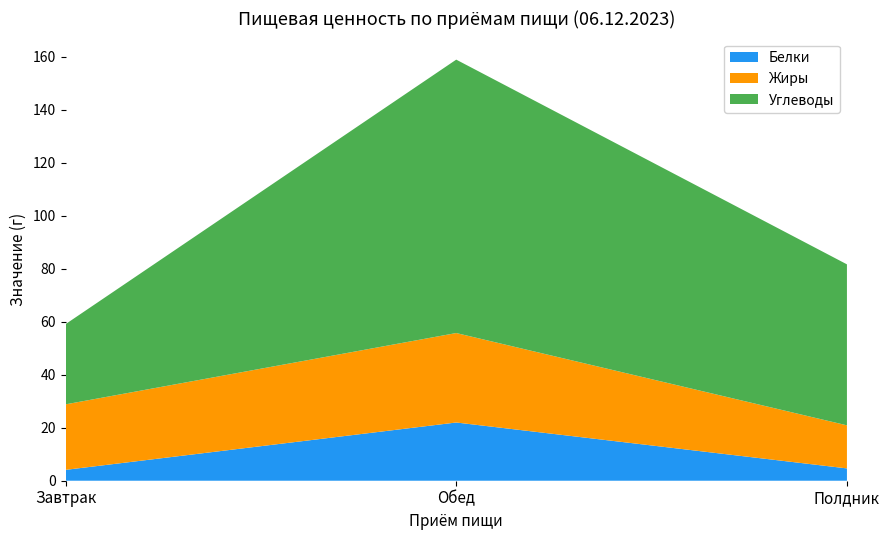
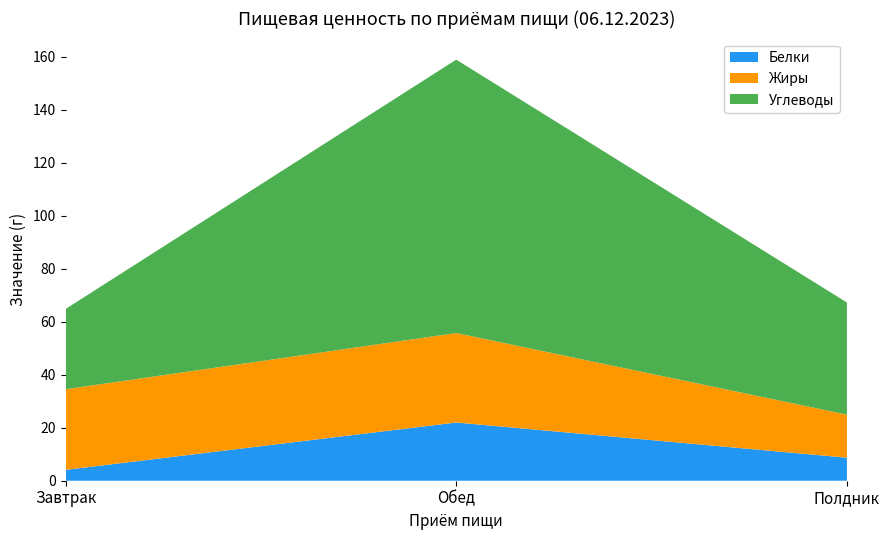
Жиры, Завтрак: 25 -> 30
Белки, Полдник: 5 -> 9
Углеводы, Полдник: 61 -> 42
